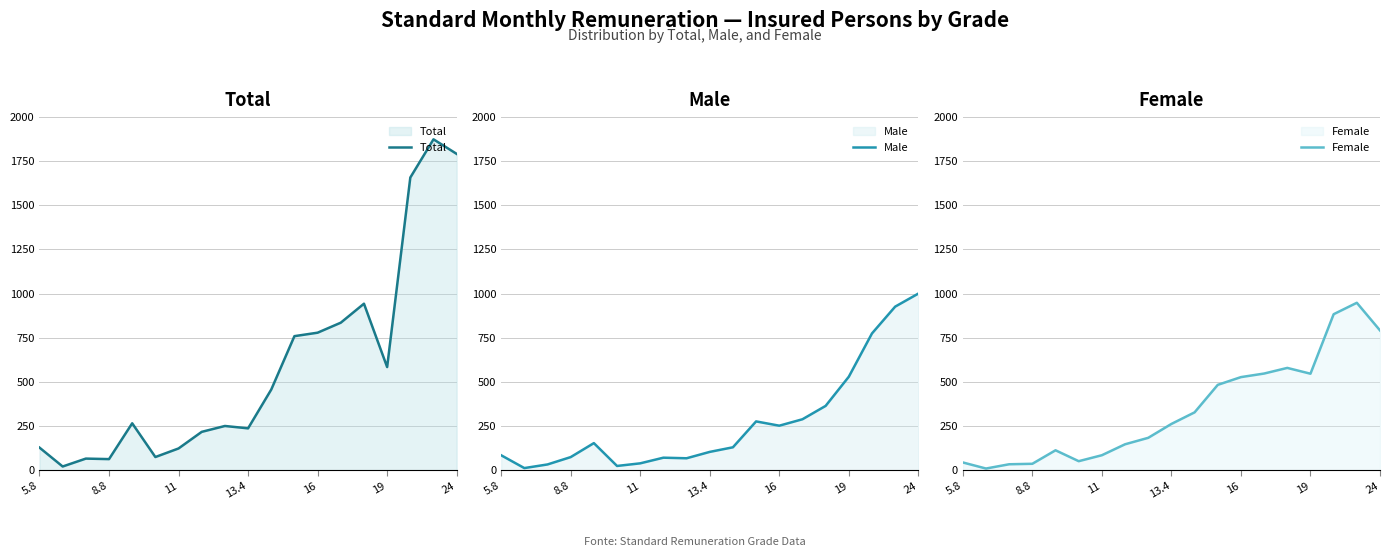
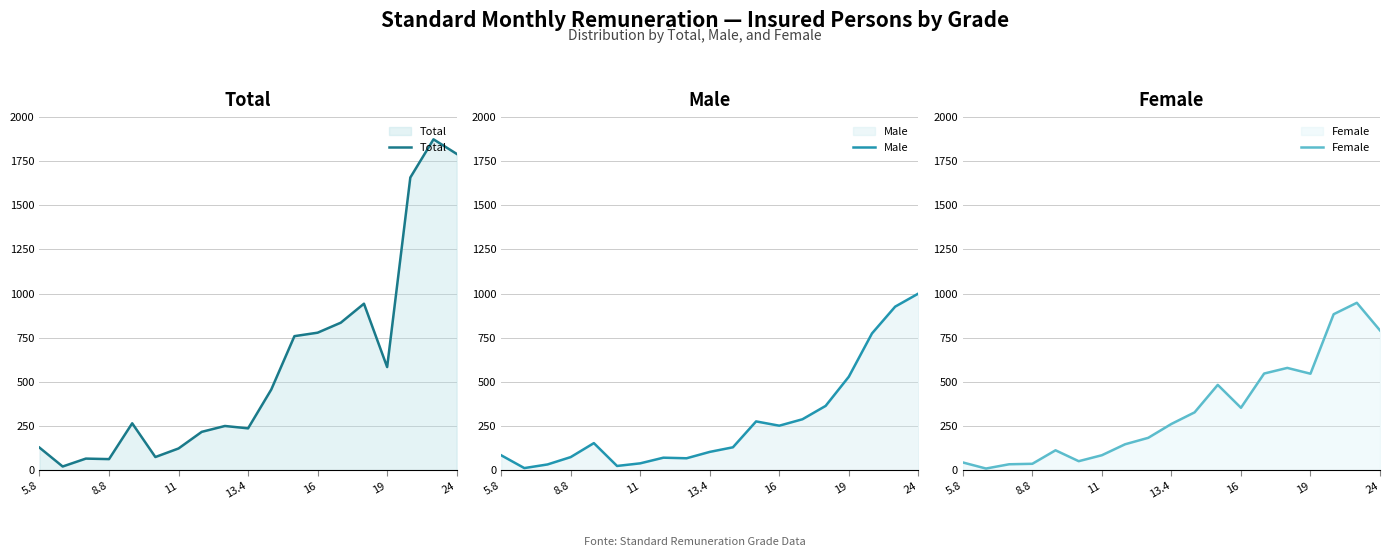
Female, 16: 530 -> 350
